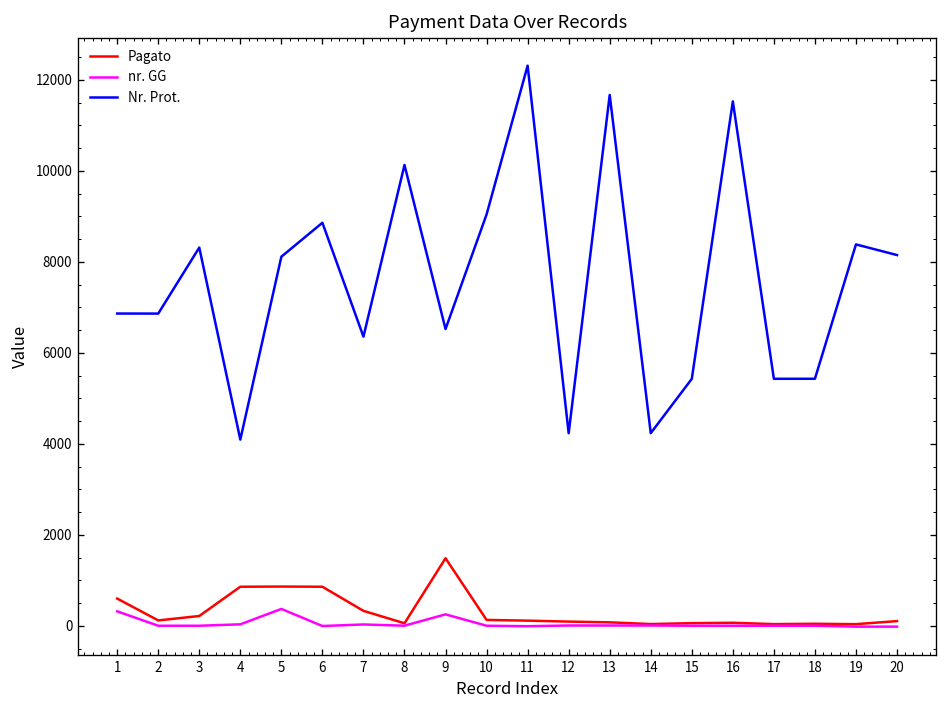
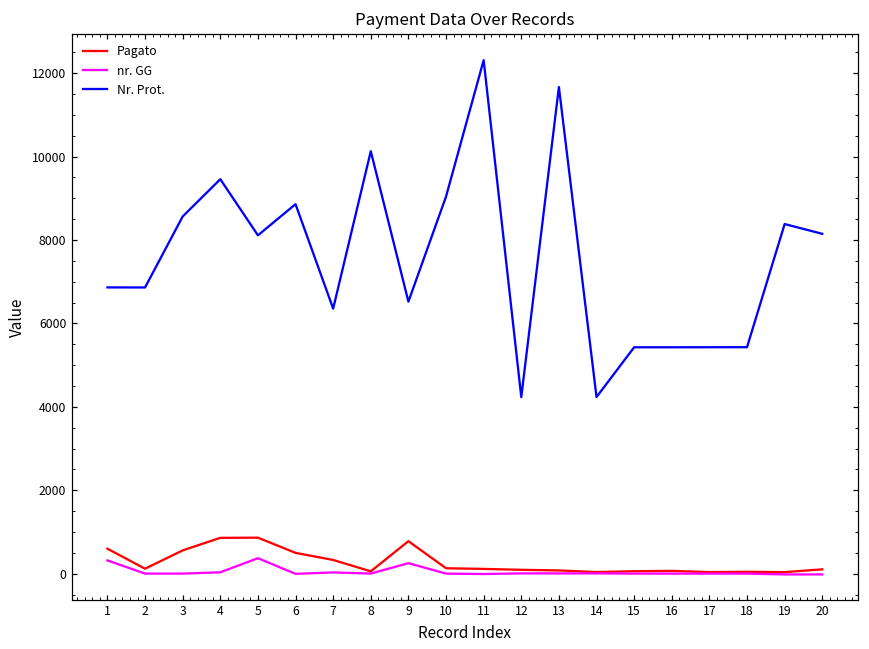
Pagato, 3: 200 -> 600
Nr. Prot., 3: 8300 -> 8600
Nr. Prot., 4: 4100 -> 9500
Pagato, 6: 900 -> 500
Pagato, 9: 1500 -> 800
Nr. Prot., 16: 11500 -> 5400
